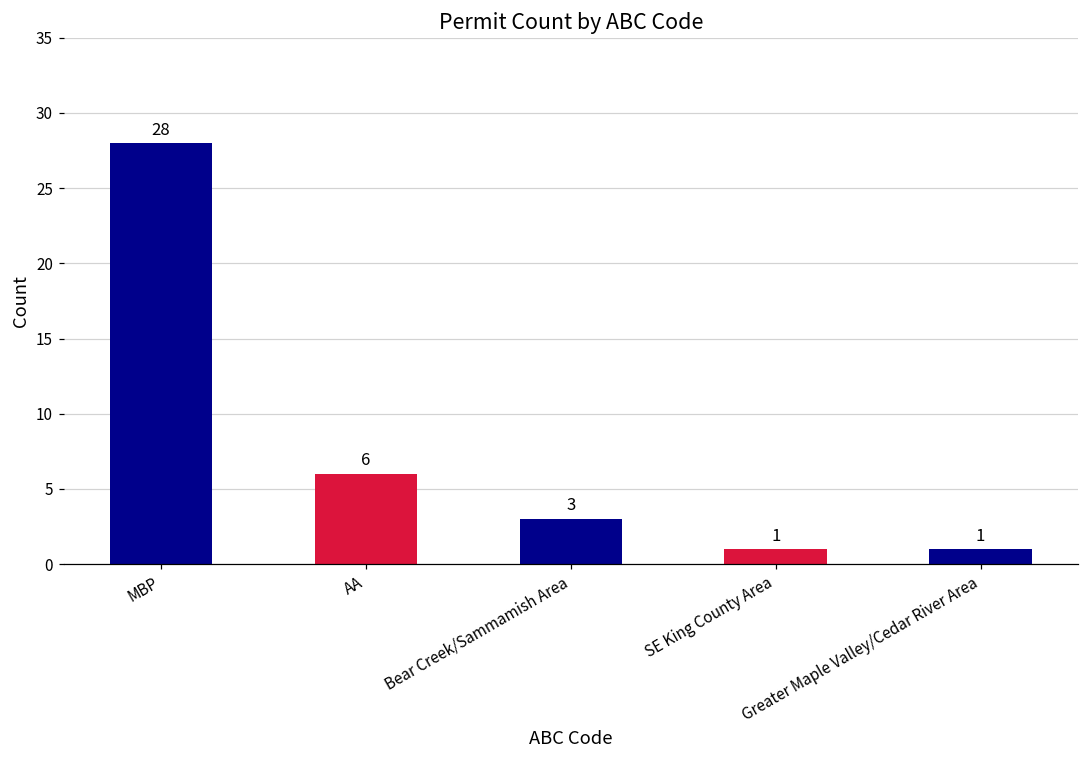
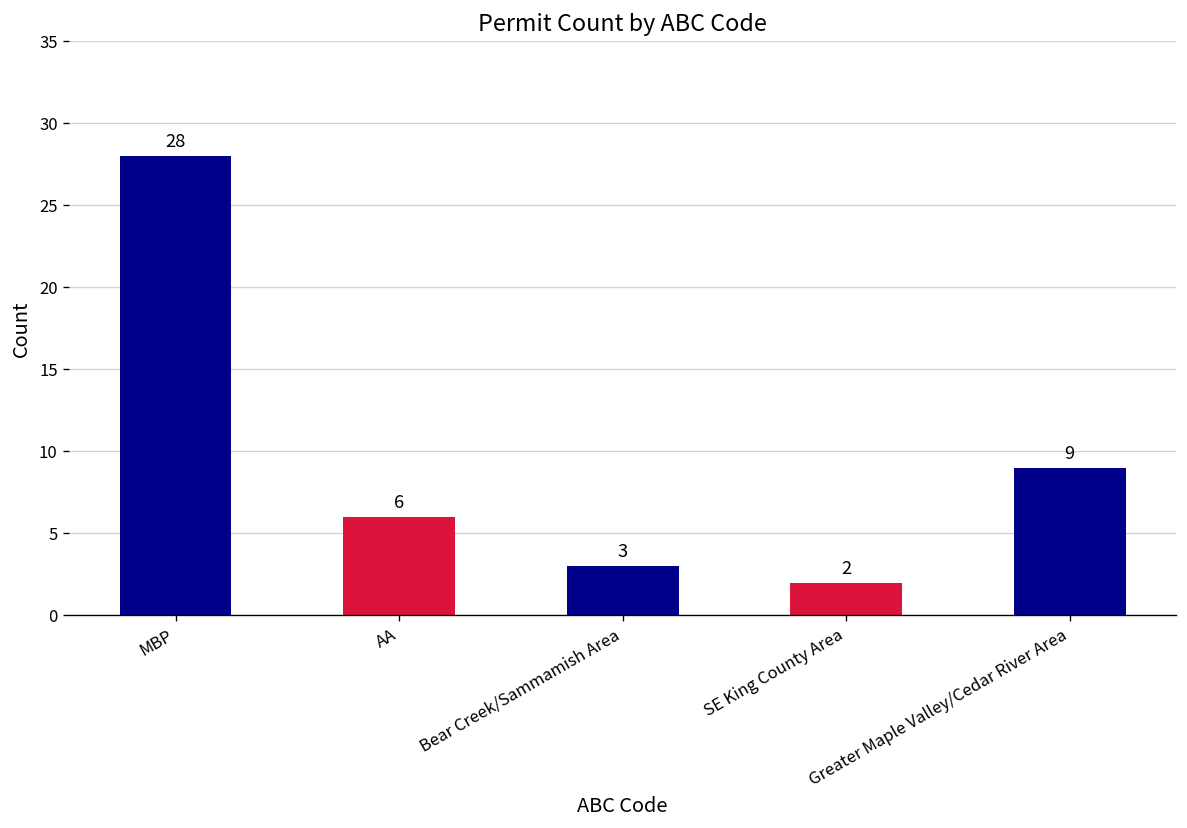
SE King County Area: 1 -> 2
Greater Maple Valley/Cedar River Area: 1 -> 9
